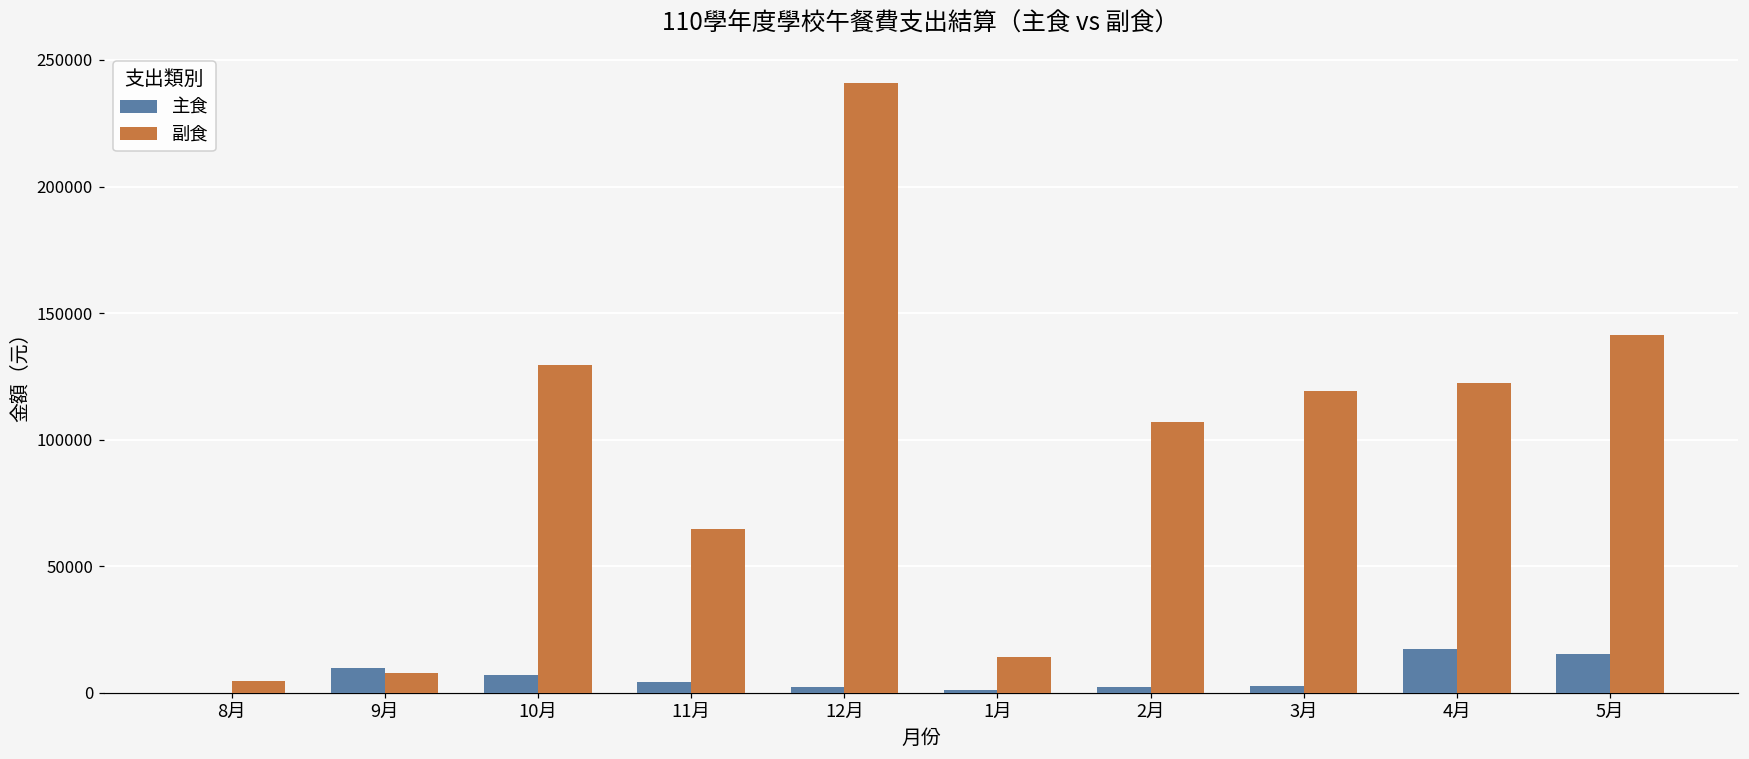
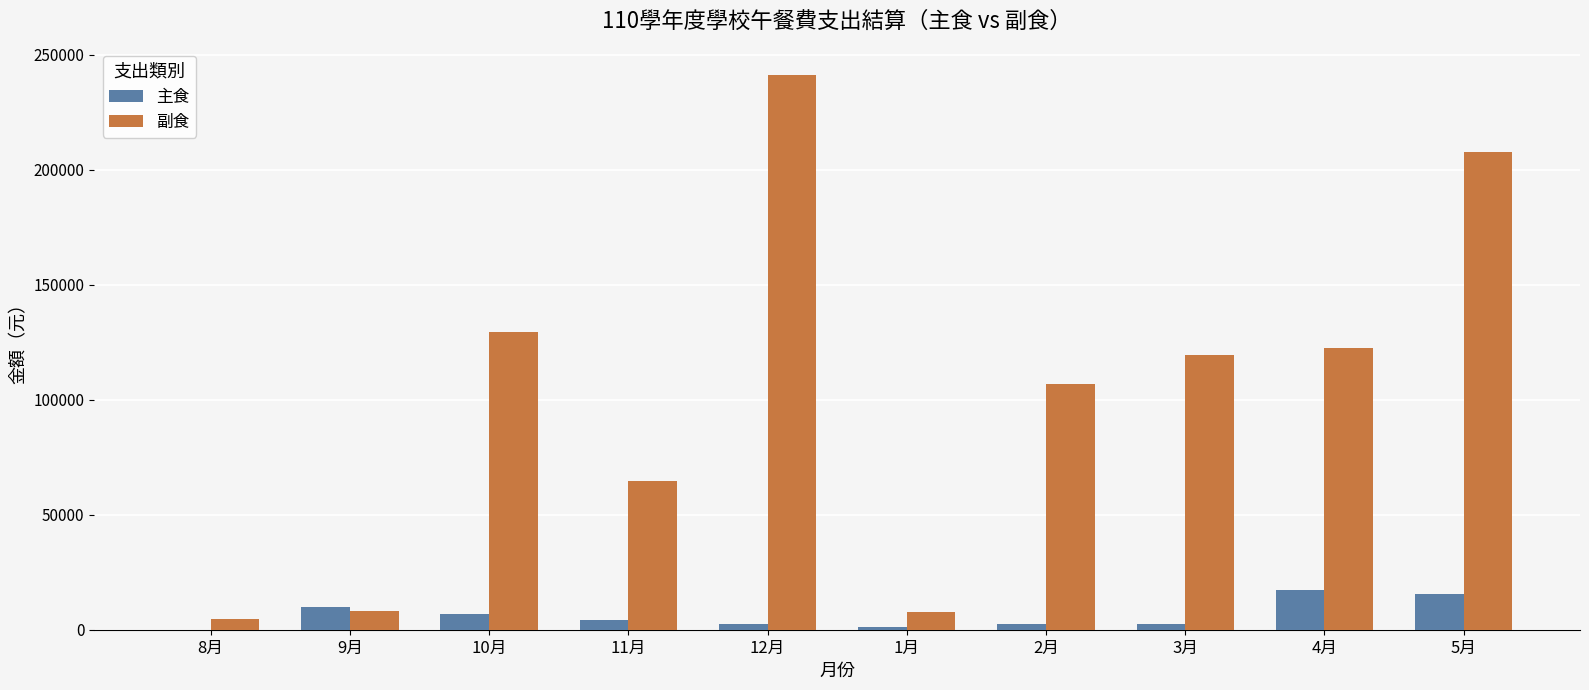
副食, 1月: 14000 -> 8000
副食, 5月: 141000 -> 208000
